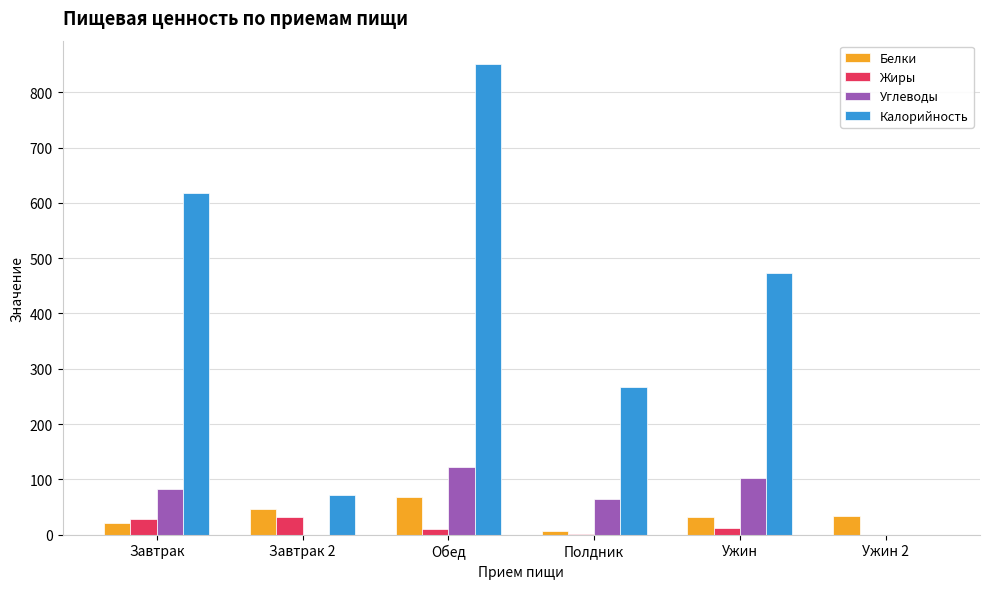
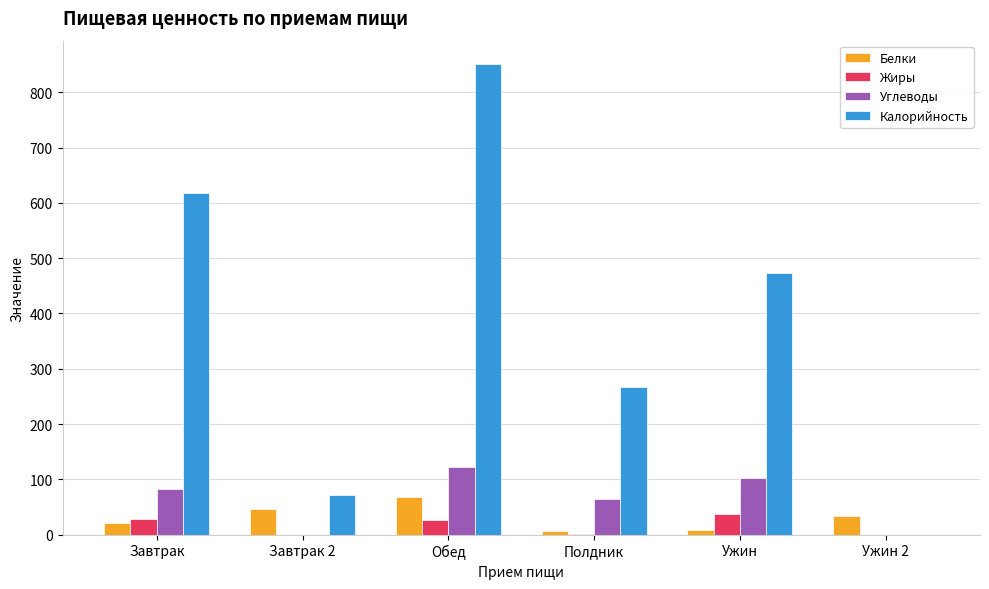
Жиры, Завтрак 2: 30 -> 0
Жиры, Обед: 10 -> 30
Белки, Ужин: 30 -> 10
Жиры, Ужин: 10 -> 40
